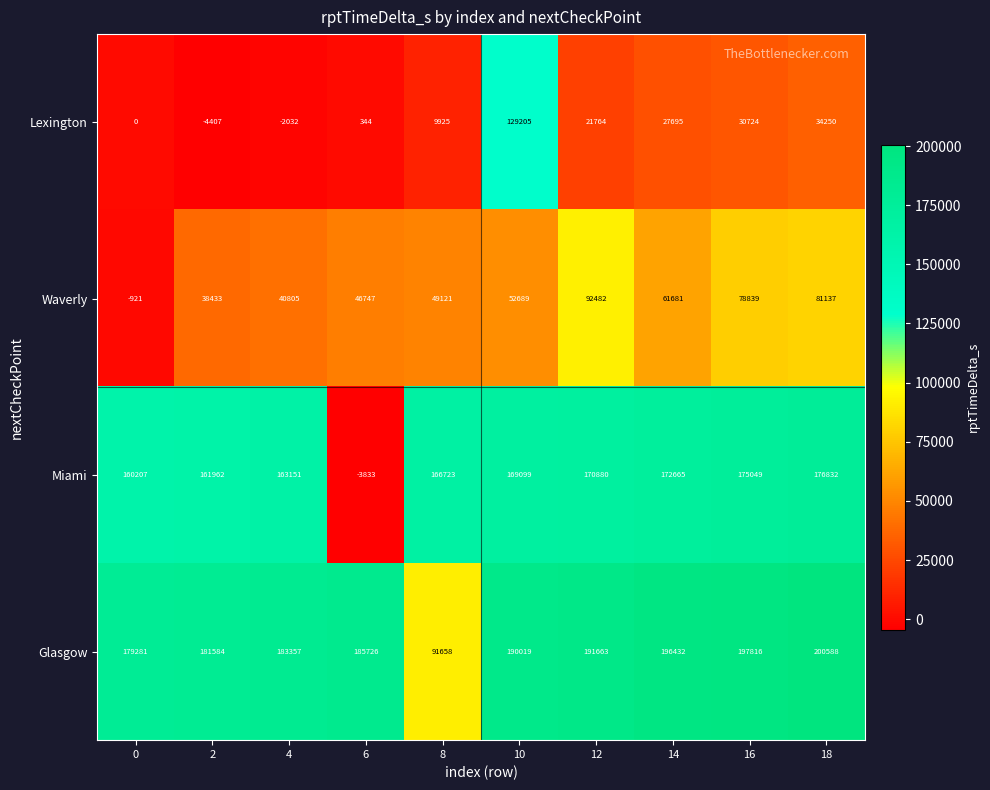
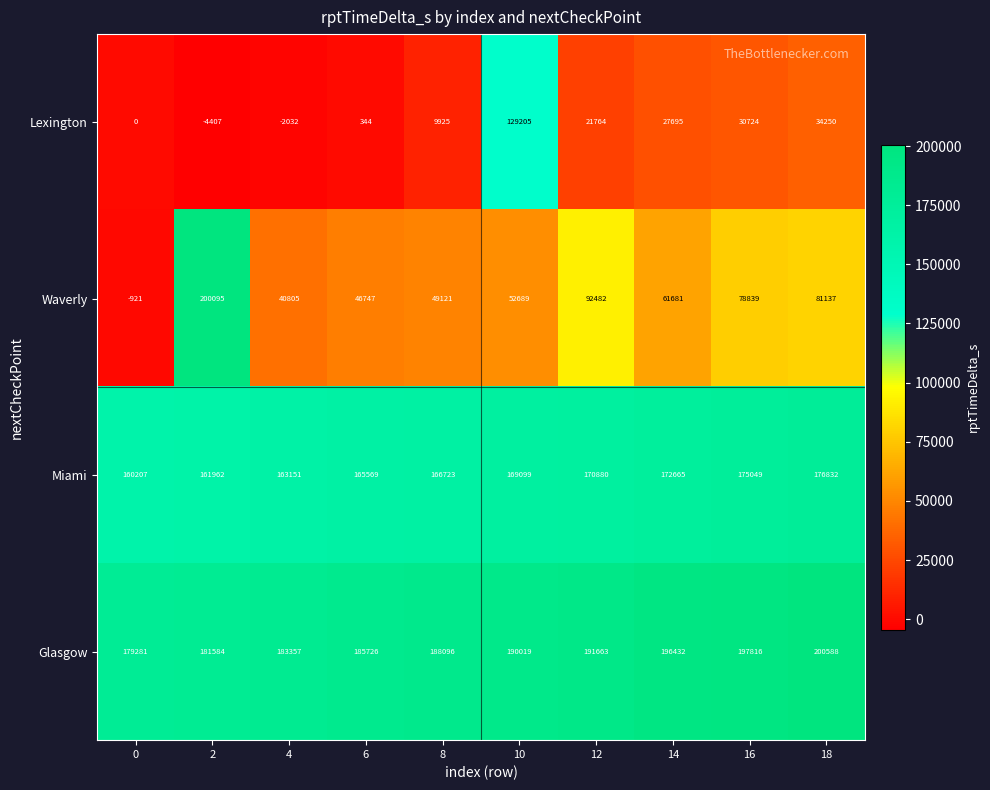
Waverly, 2: 38433 -> 200095
Miami, 6: -3833 -> 165569
Glasgow, 8: 91658 -> 188096
